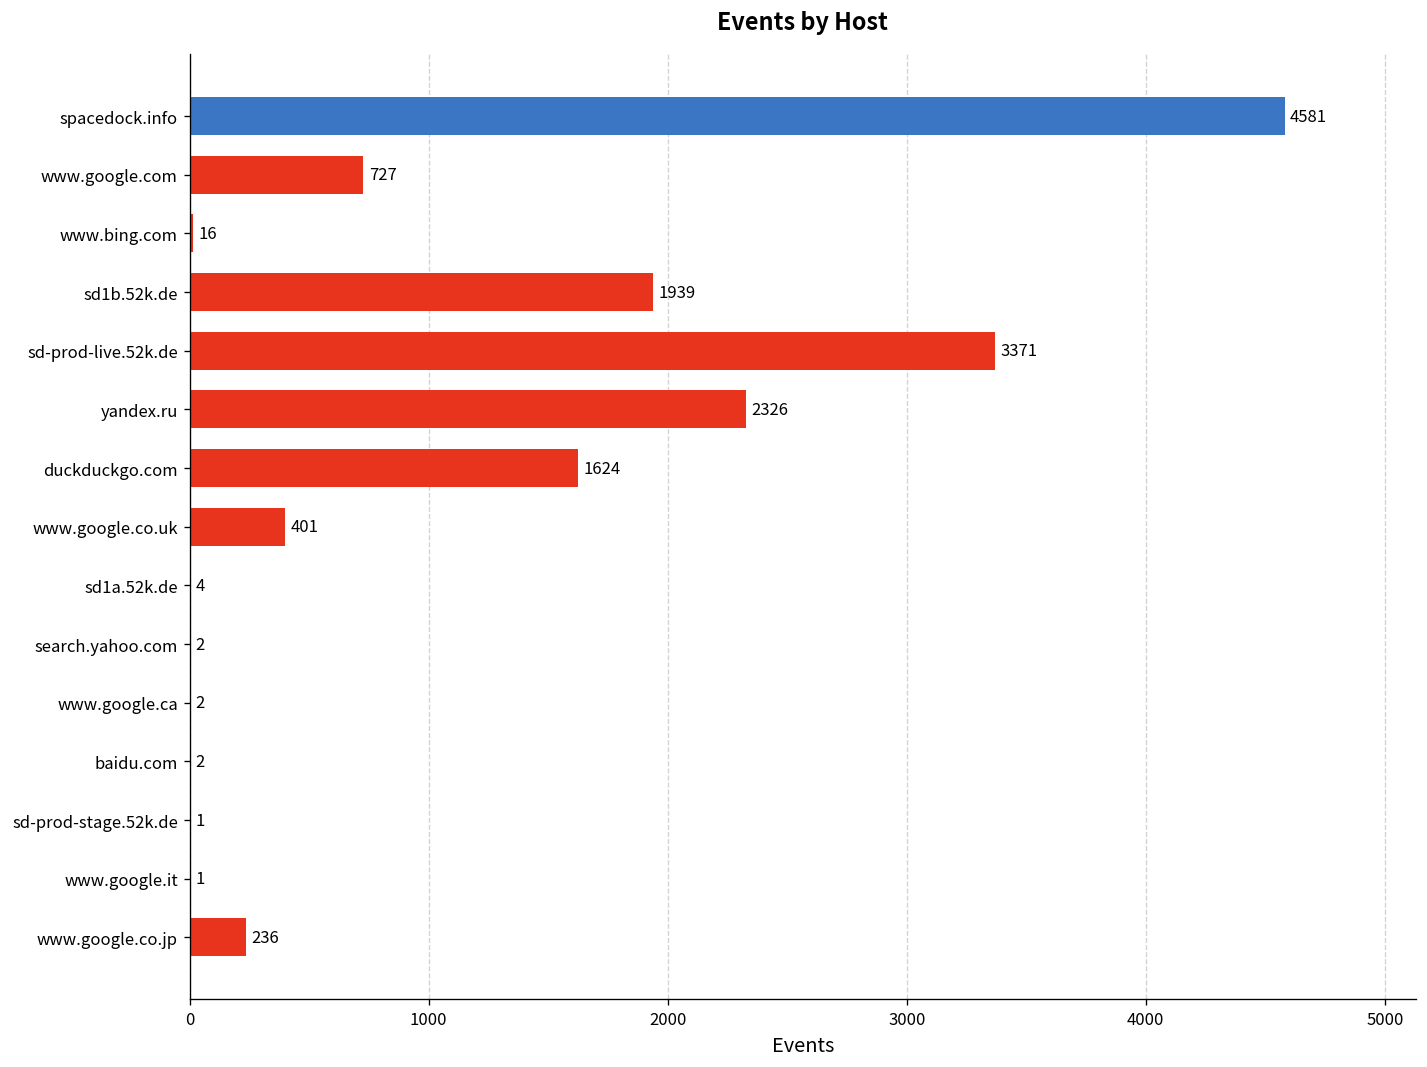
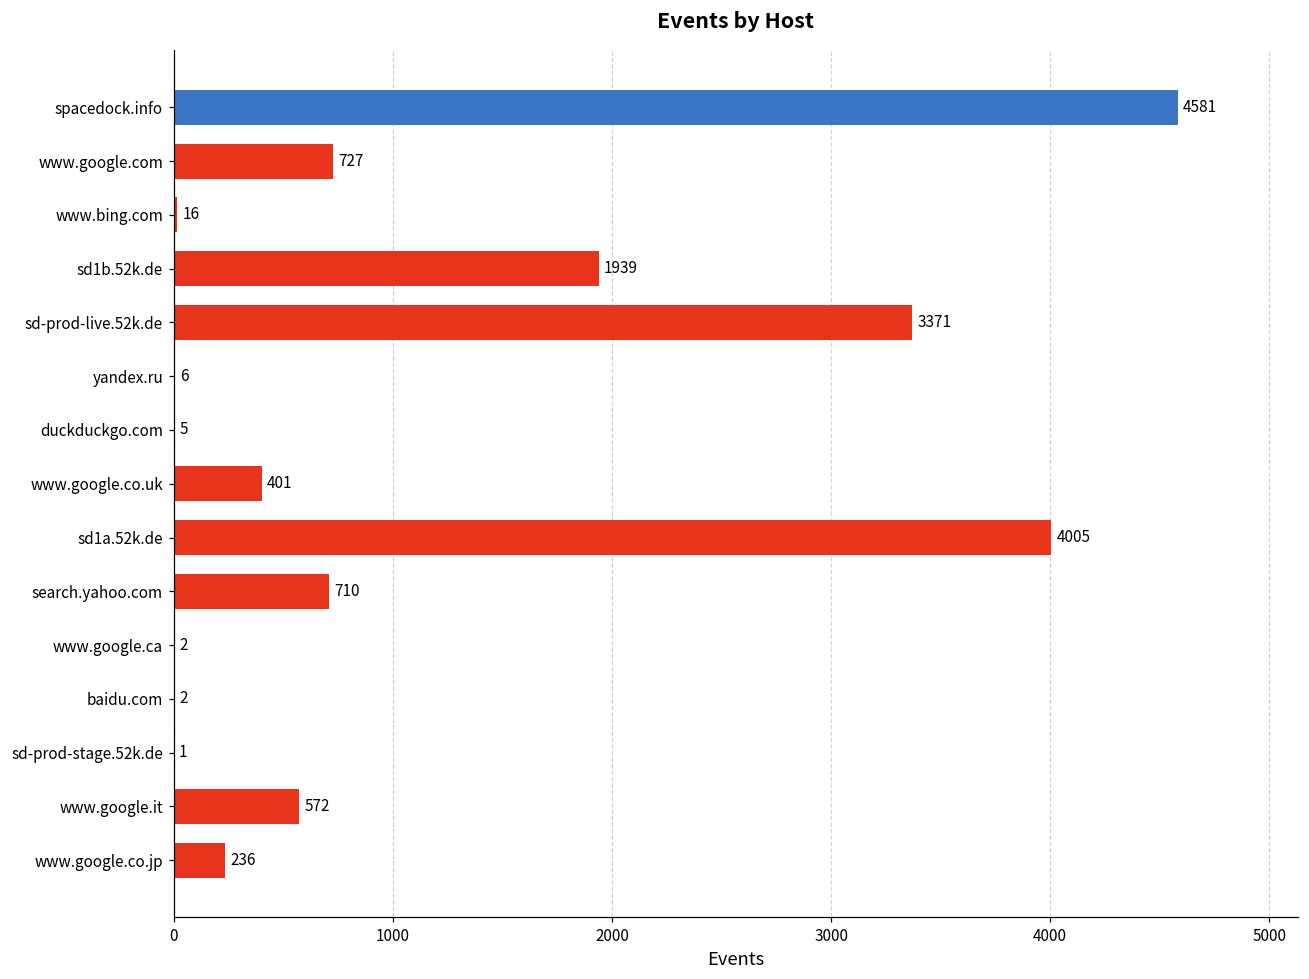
yandex.ru: 2326 -> 6
duckduckgo.com: 1624 -> 5
sd1a.52k.de: 4 -> 4005
search.yahoo.com: 2 -> 710
www.google.it: 1 -> 572
